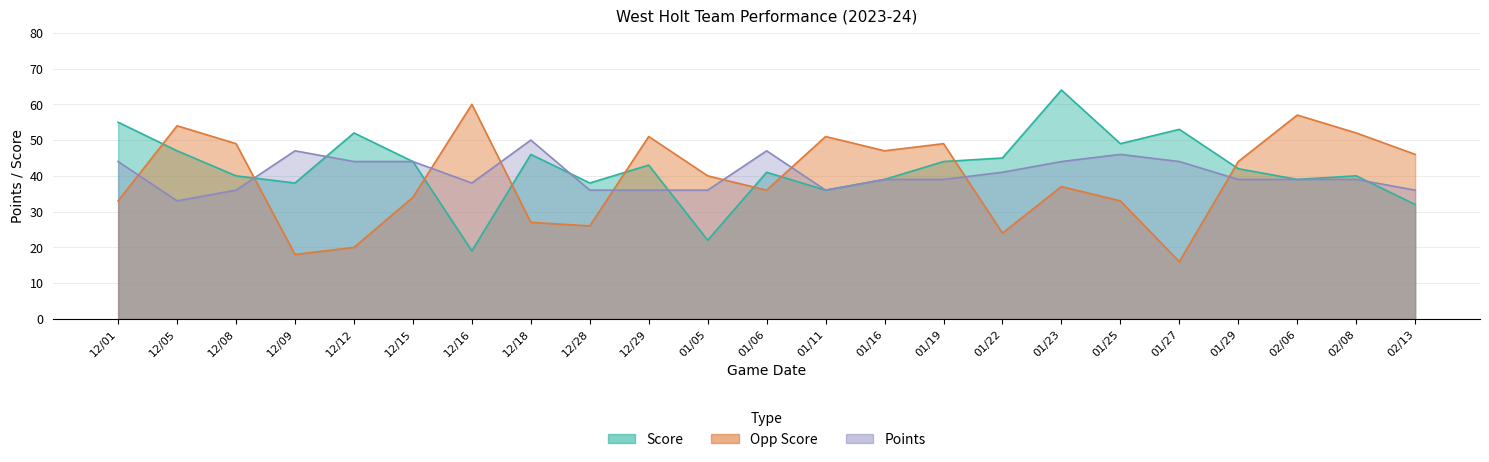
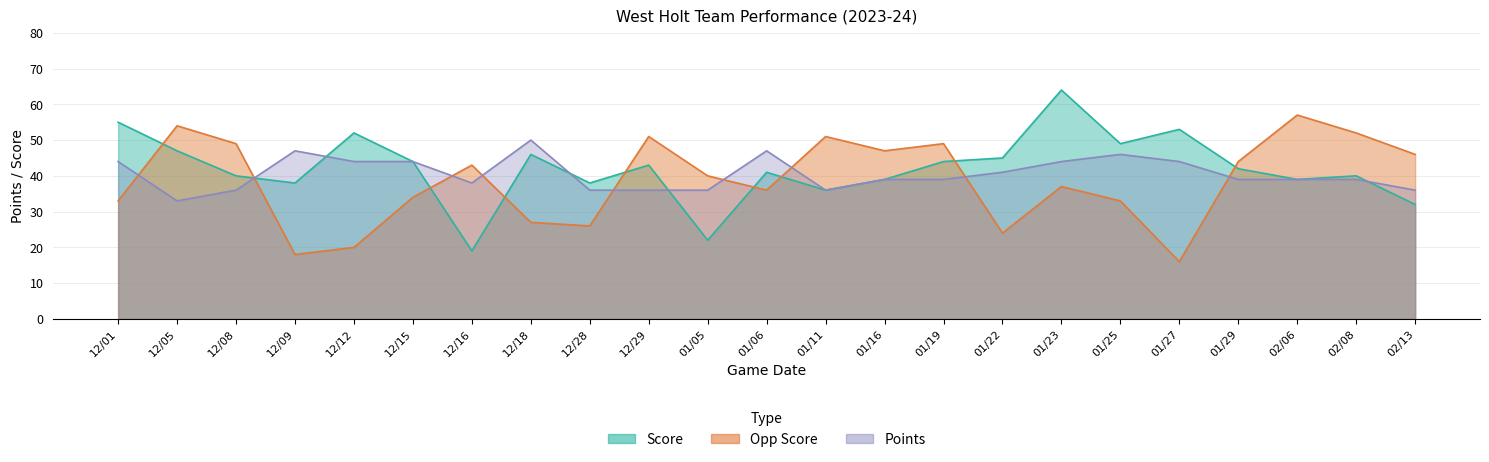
Opp Score, 12/16: 60 -> 43
